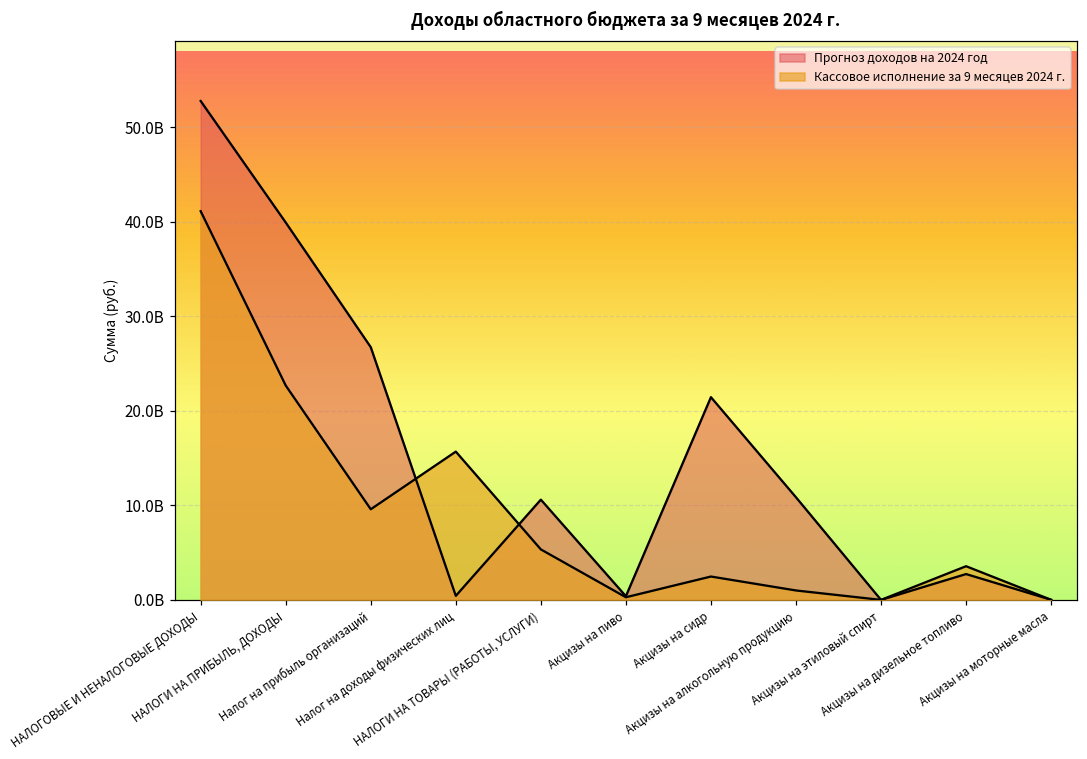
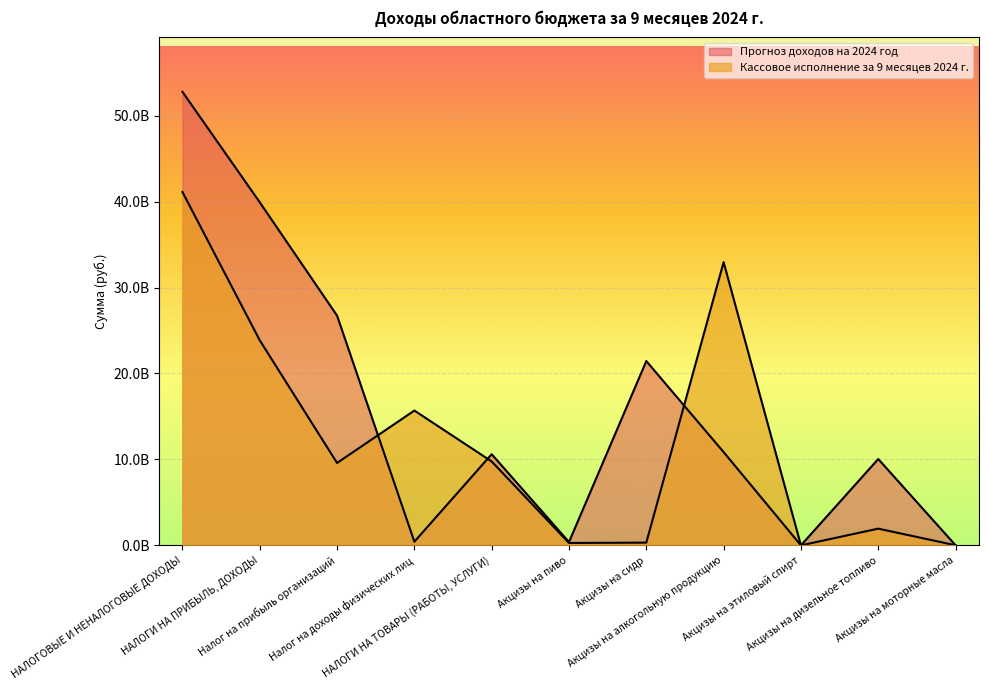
Кассовое исполнение за 9 месяцев 2024 г., НАЛОГИ НА ПРИБЫЛЬ, ДОХОДЫ: 23000000000 -> 24000000000
Кассовое исполнение за 9 месяцев 2024 г., НАЛОГИ НА ТОВАРЫ (РАБОТЫ, УСЛУГИ): 5000000000 -> 10000000000
Кассовое исполнение за 9 месяцев 2024 г., Акцизы на сидр: 2000000000 -> 0
Кассовое исполнение за 9 месяцев 2024 г., Акцизы на алкогольную продукцию: 1000000000 -> 33000000000
Прогноз доходов на 2024 год, Акцизы на дизельное топливо: 3000000000 -> 10000000000
Кассовое исполнение за 9 месяцев 2024 г., Акцизы на дизельное топливо: 4000000000 -> 2000000000
